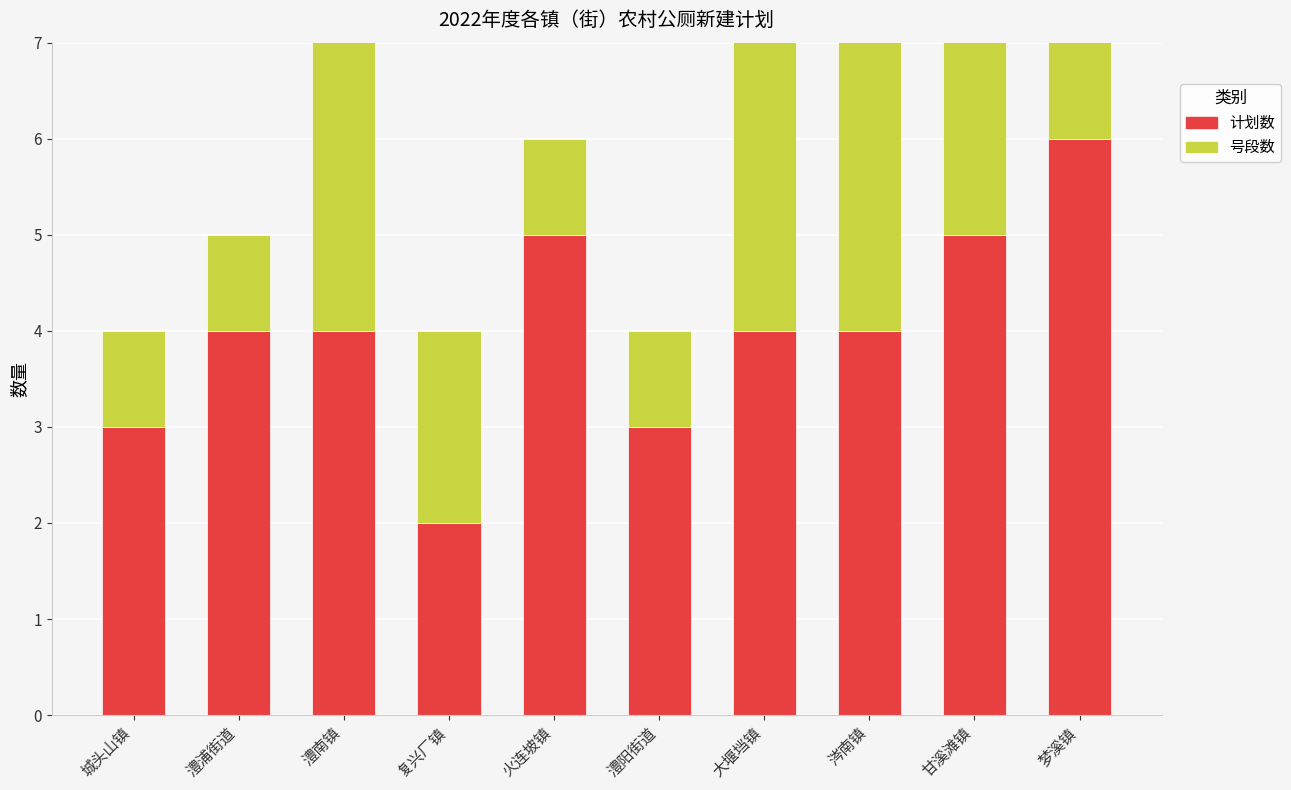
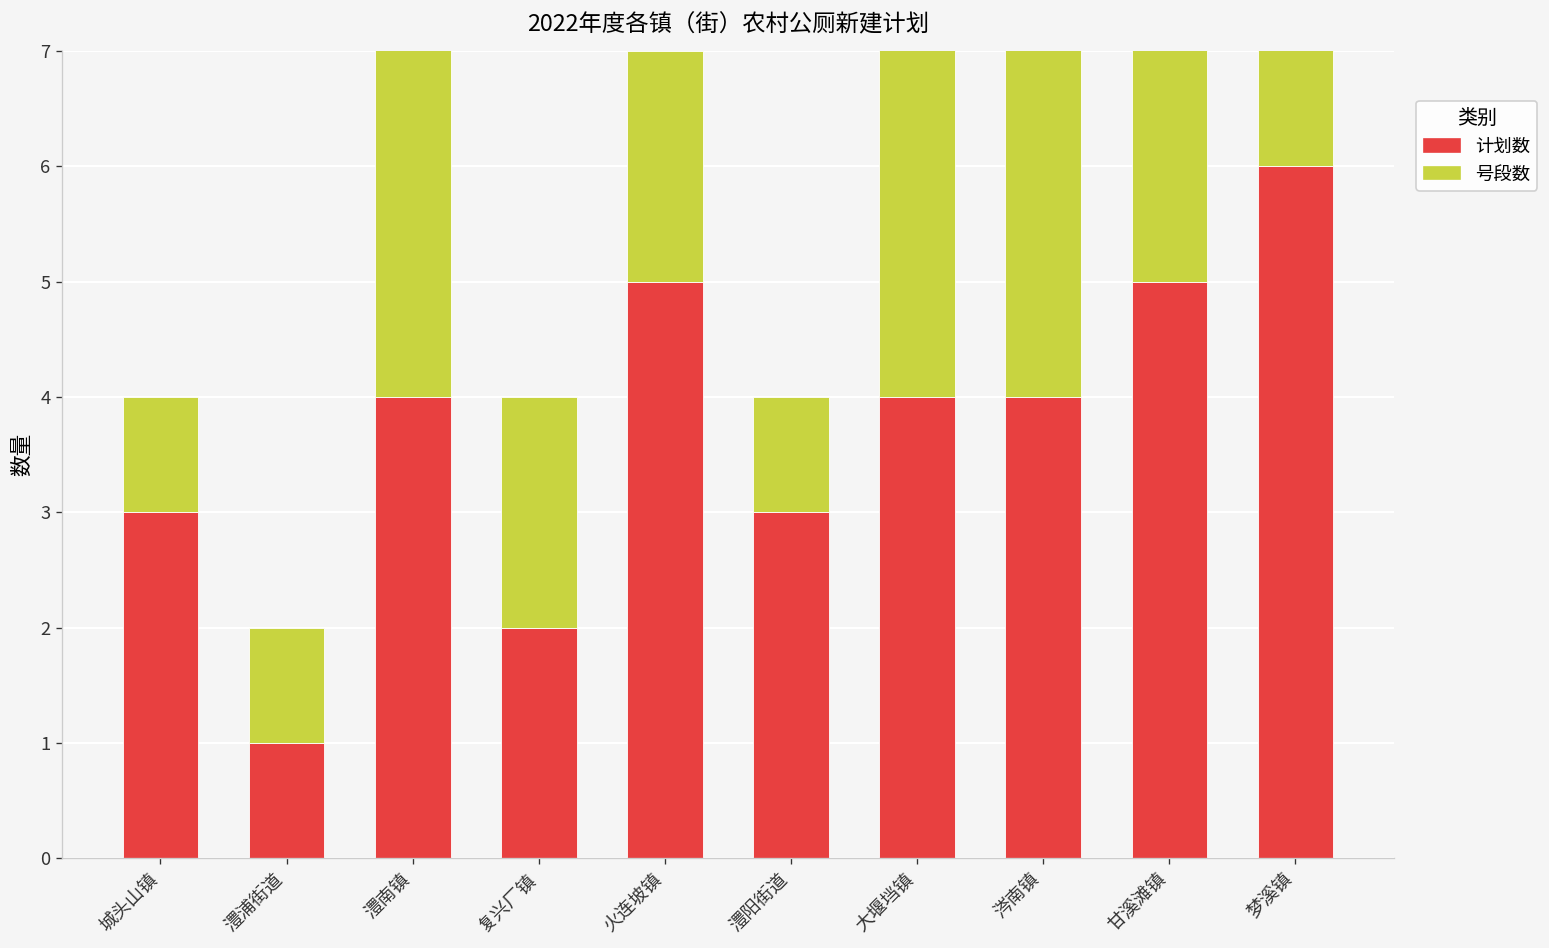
计划数, 澧浦街道: 4 -> 1
号段数, 火连坡镇: 1 -> 2
